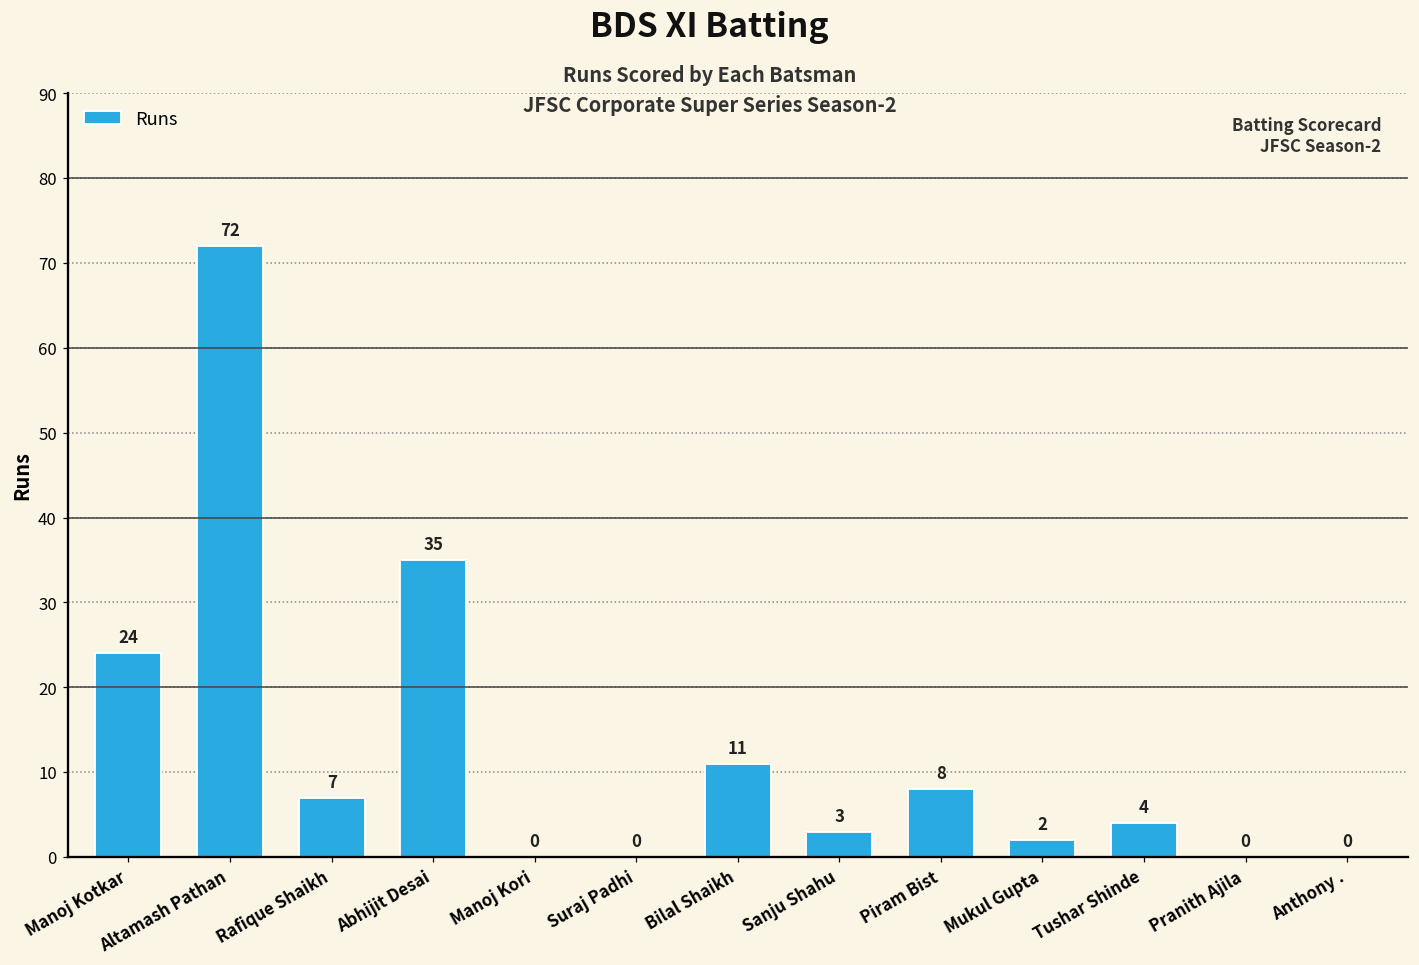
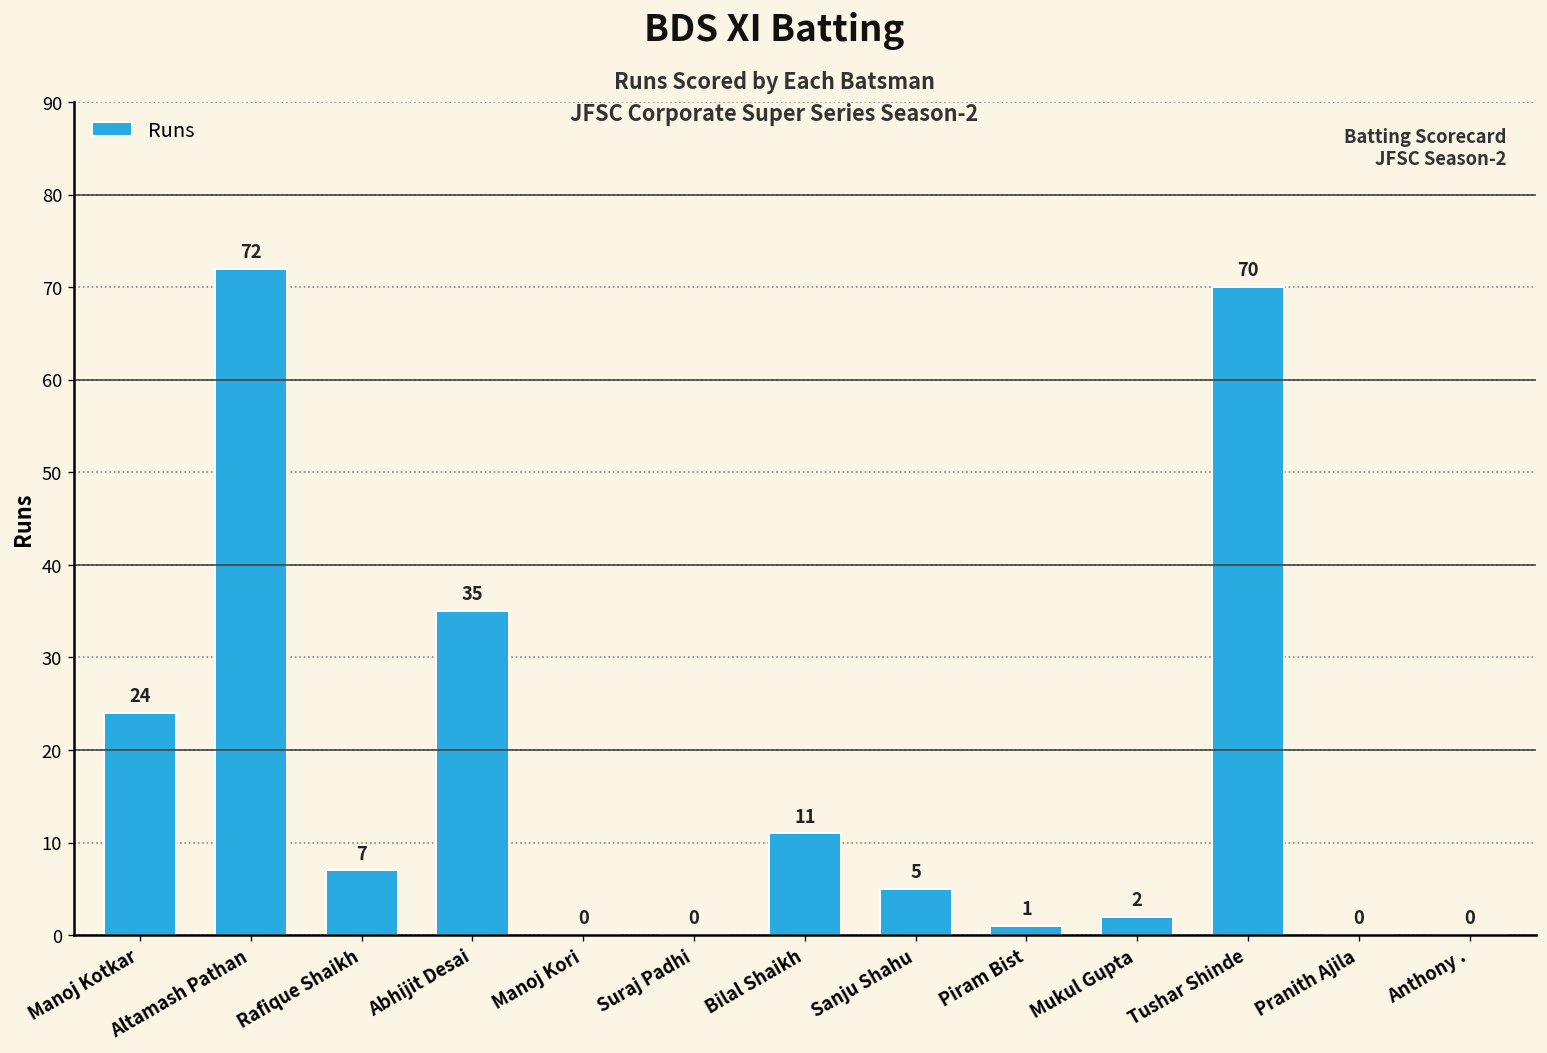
Sanju Shahu: 3 -> 5
Piram Bist: 8 -> 1
Tushar Shinde: 4 -> 70
